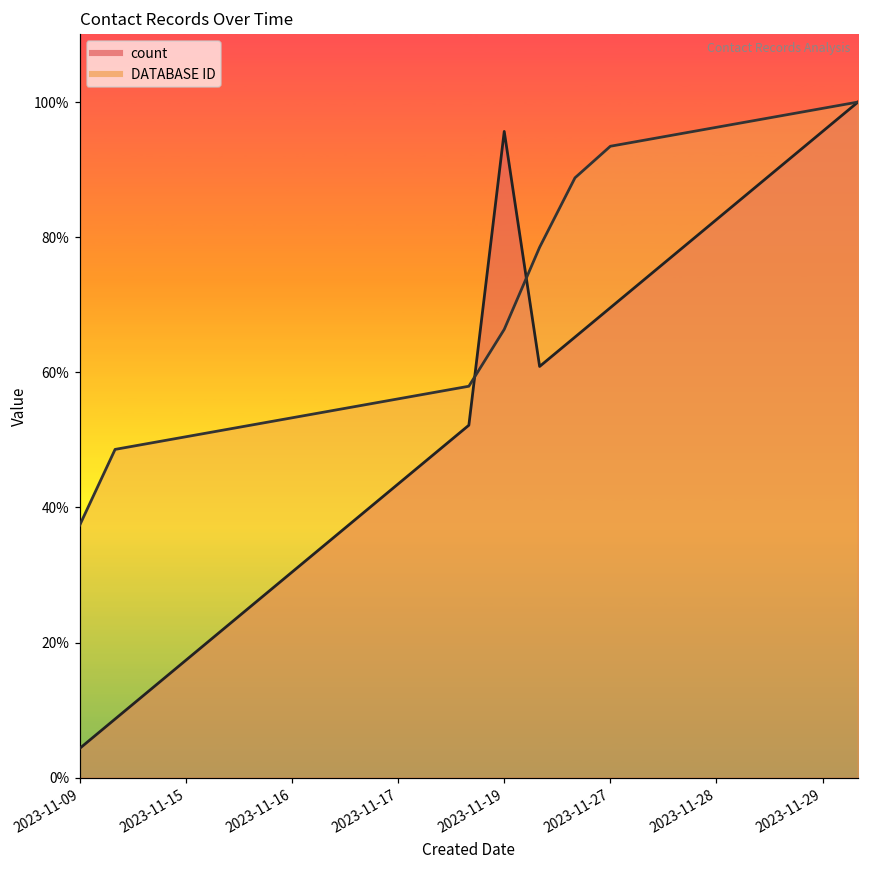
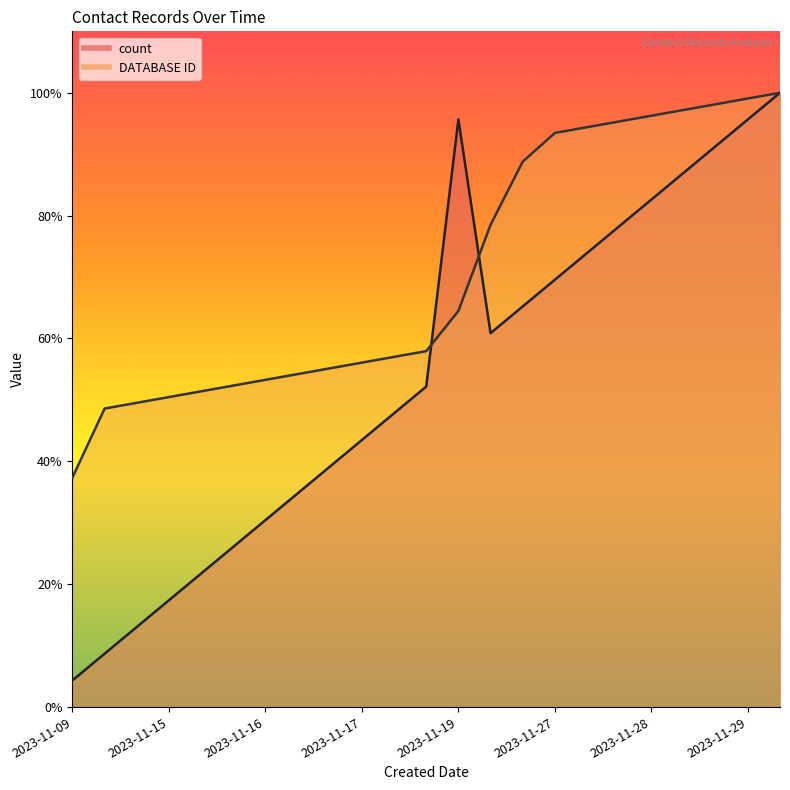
DATABASE ID, 2023-11-19: 66% -> 64%
